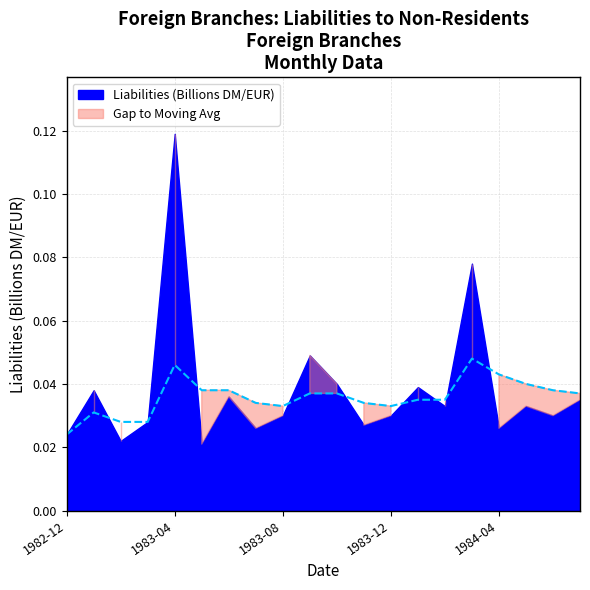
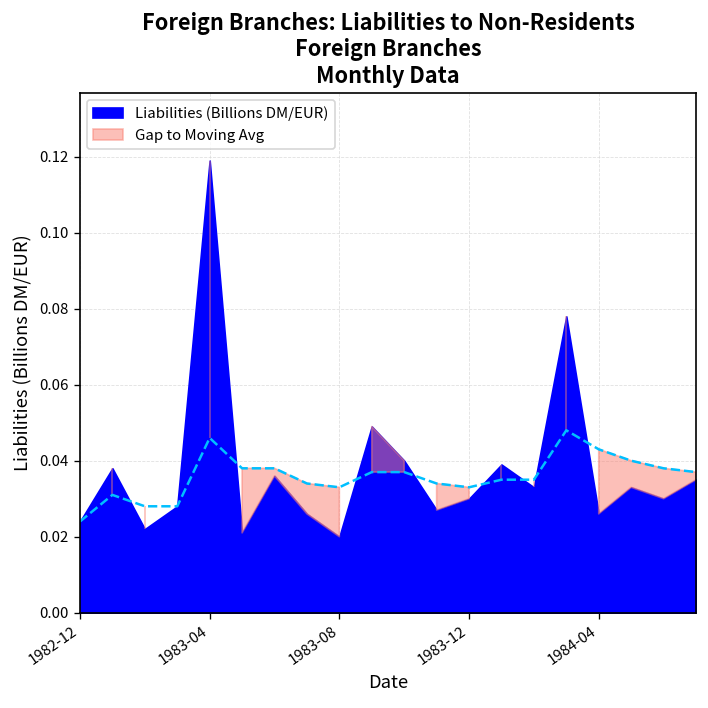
Liabilities (Billions DM/EUR), 1983-08: 0.03 -> 0.02
